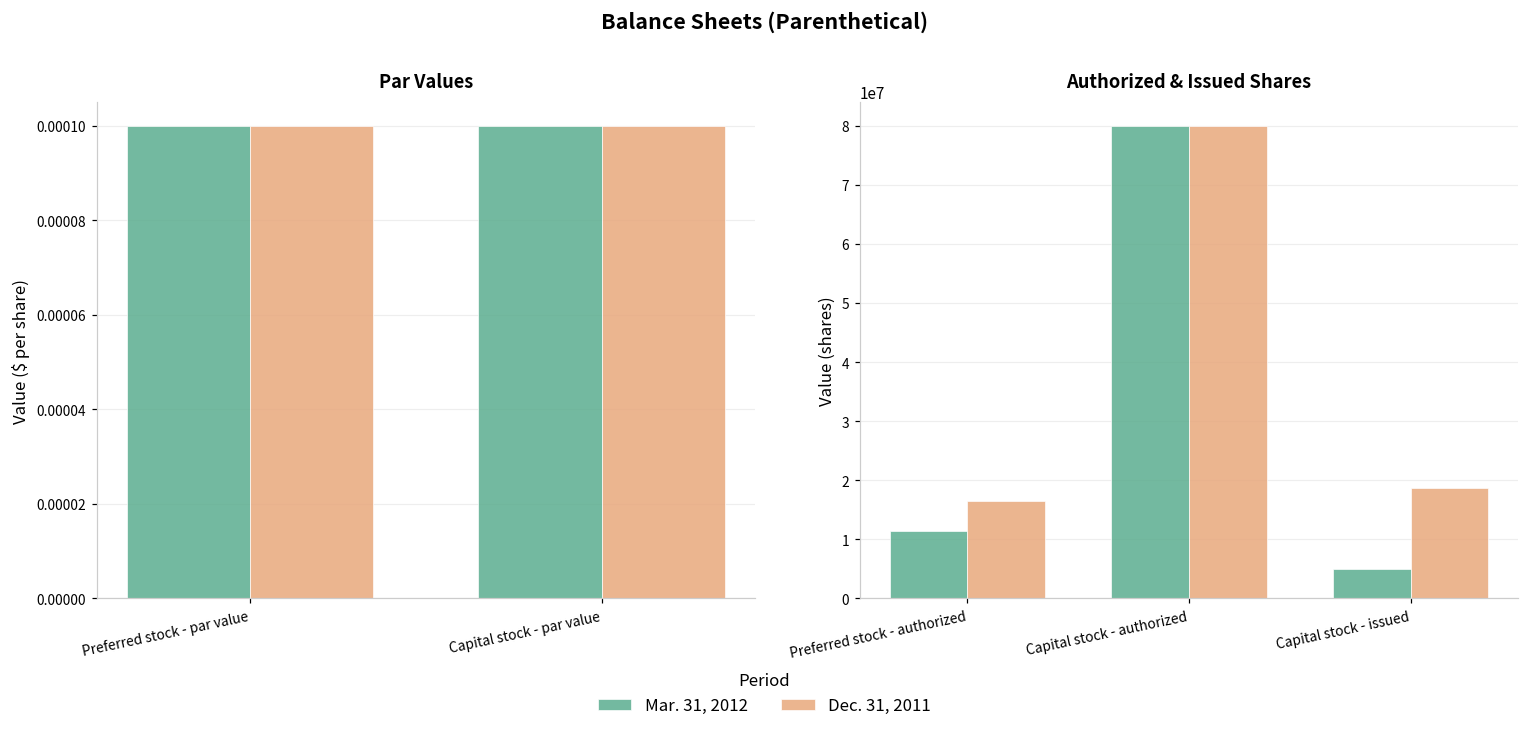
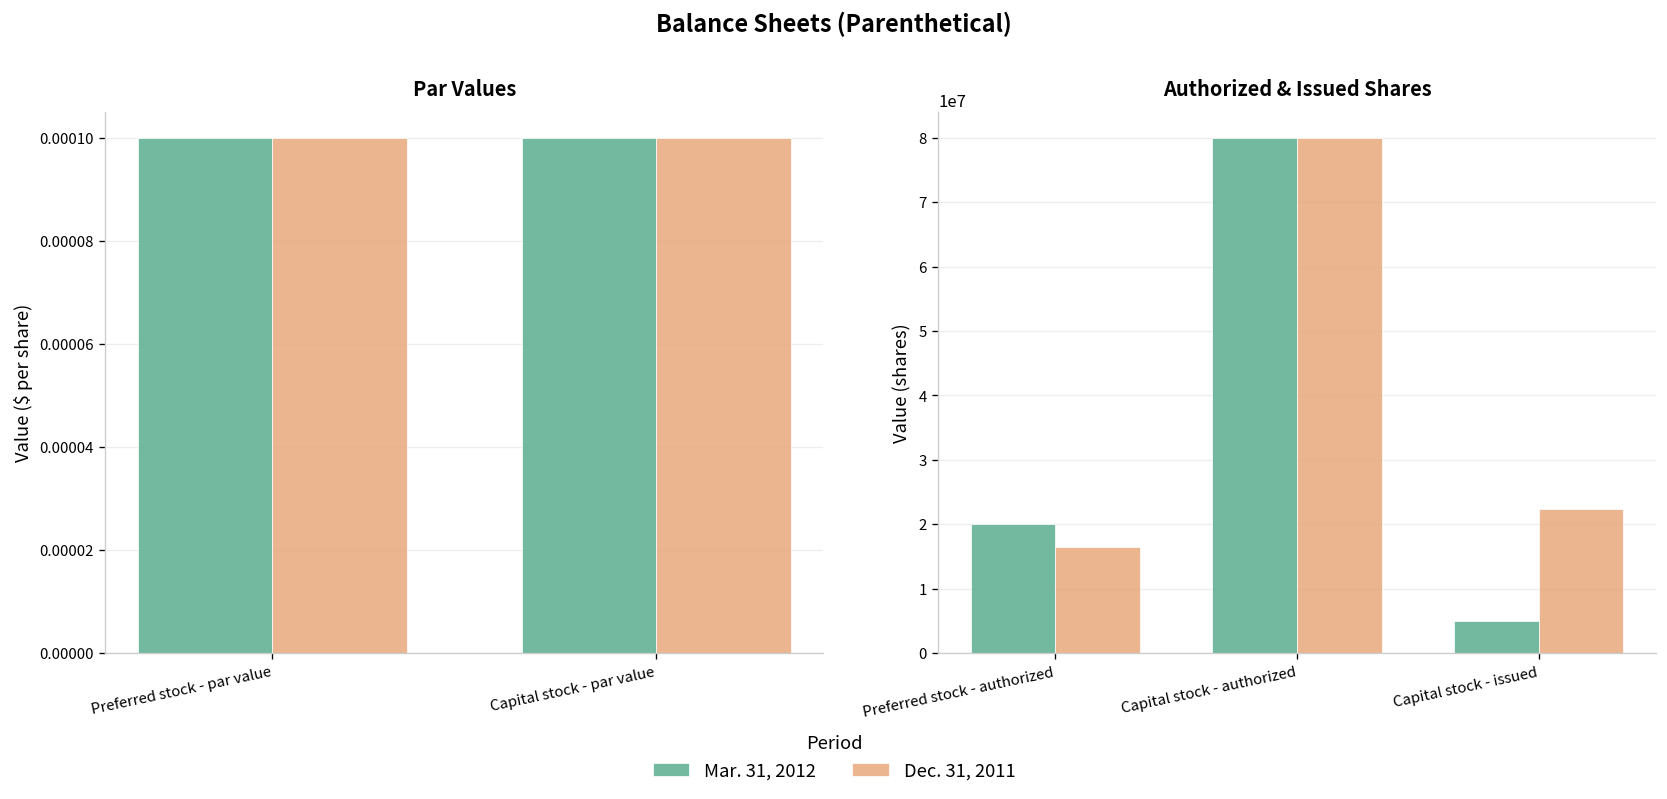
Authorized & Issued Shares, Mar. 31, 2012, Preferred stock - authorized: 11000000 -> 20000000
Authorized & Issued Shares, Dec. 31, 2011, Capital stock - issued: 19000000 -> 22000000
